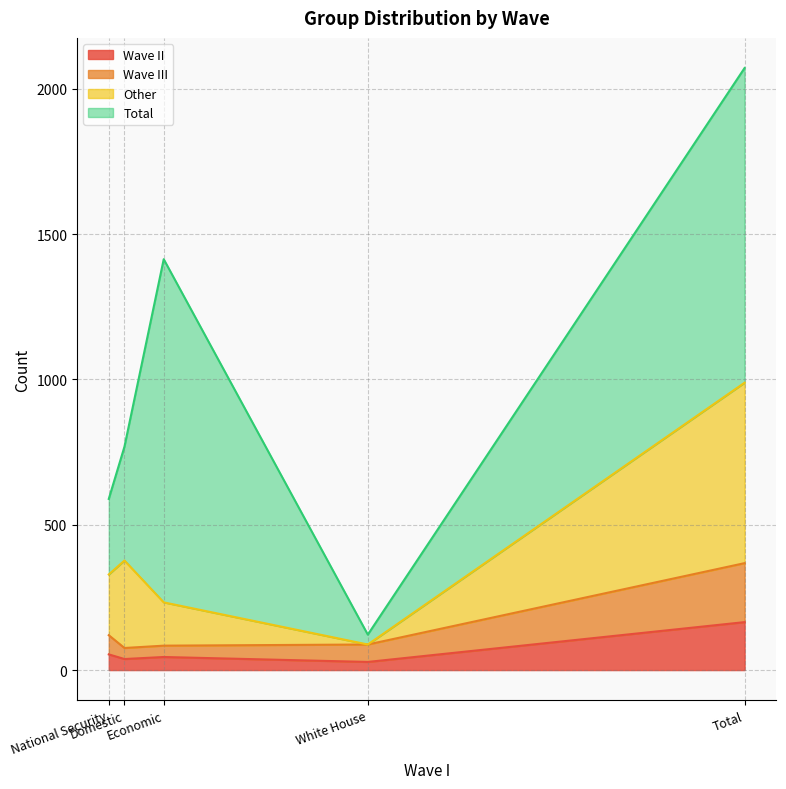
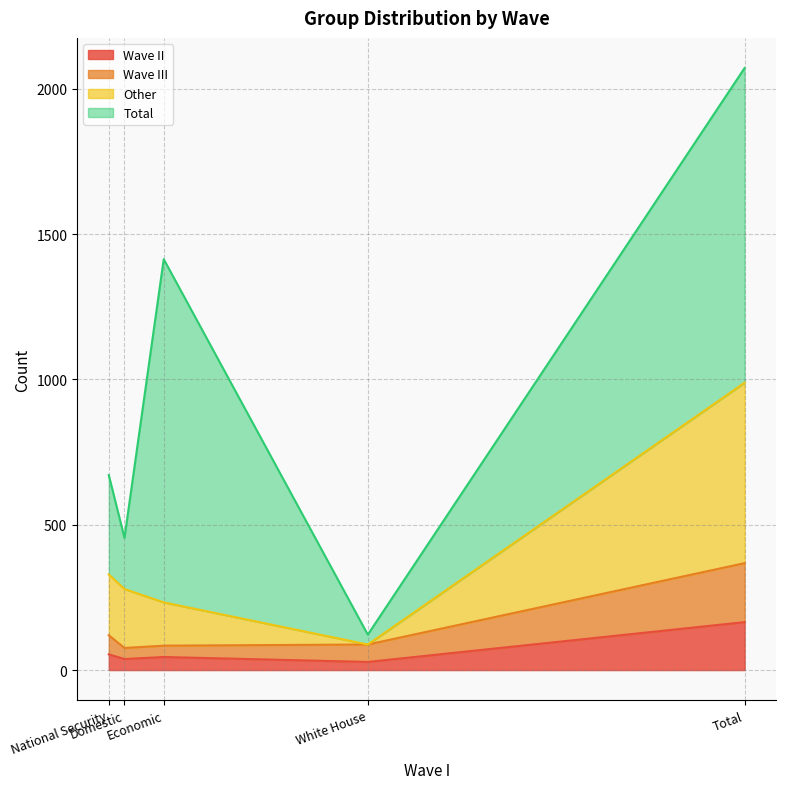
Total, National Security: 260 -> 340
Other, Domestic: 300 -> 200
Total, Domestic: 390 -> 180
